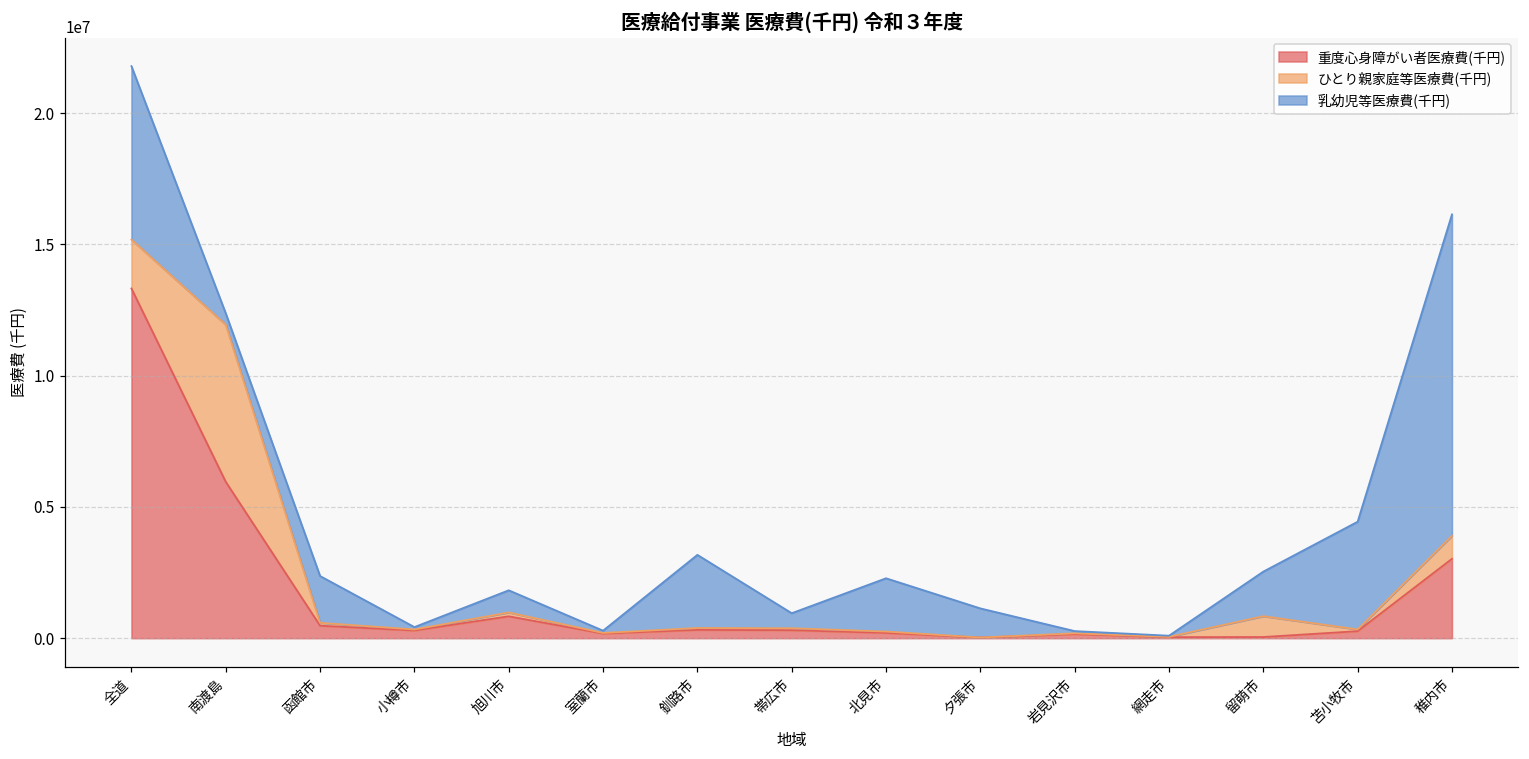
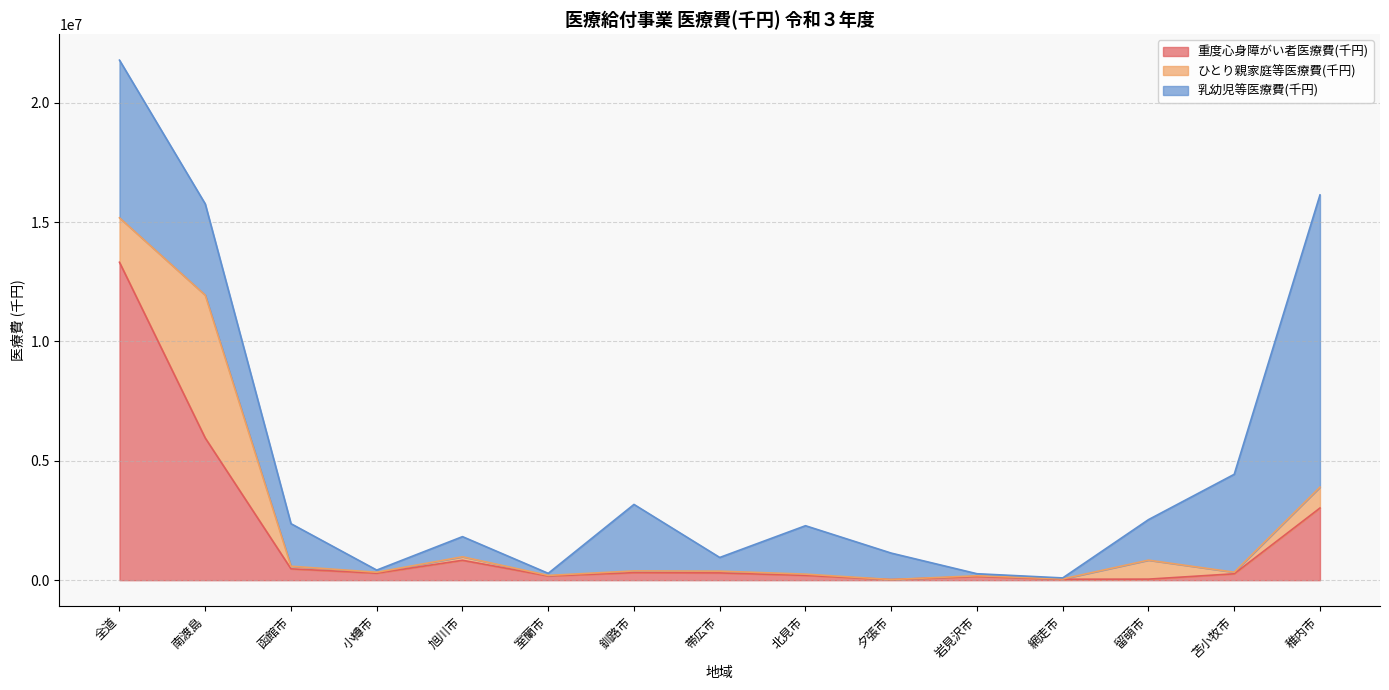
乳幼児等医療費(千円), 南渡島: 400000 -> 3800000
